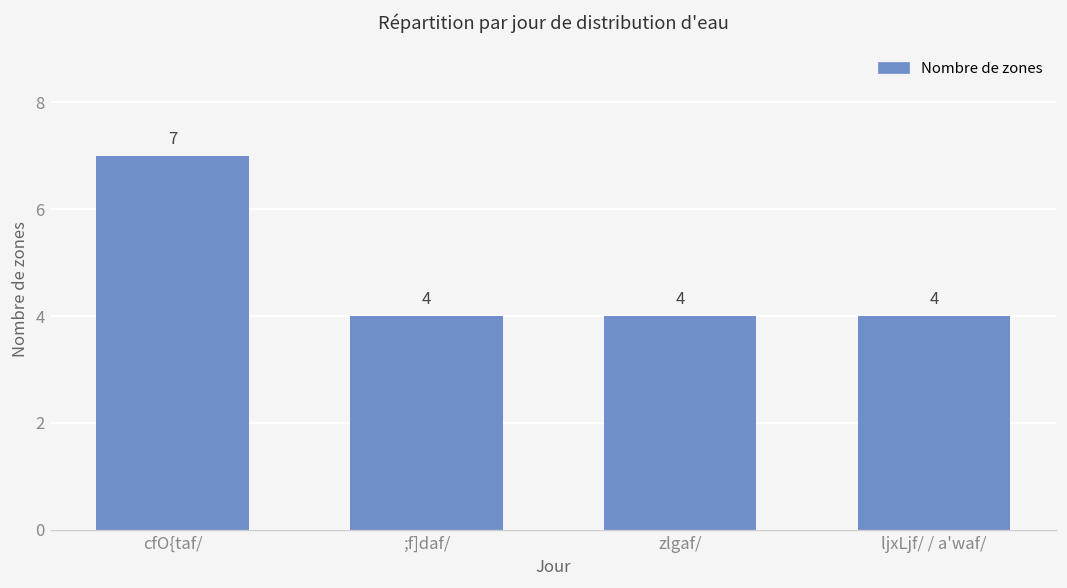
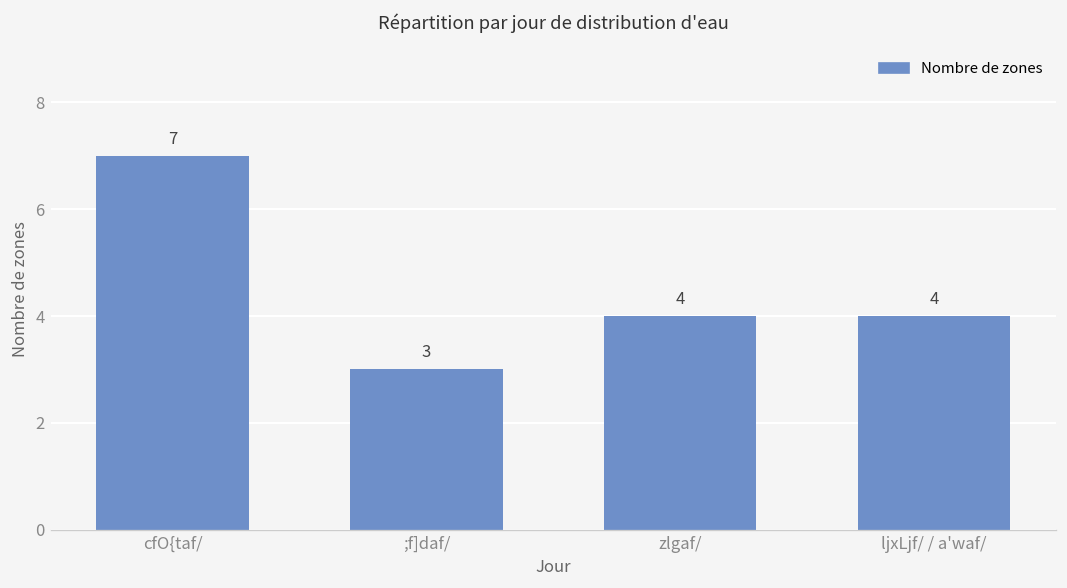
;f]daf/: 4 -> 3
